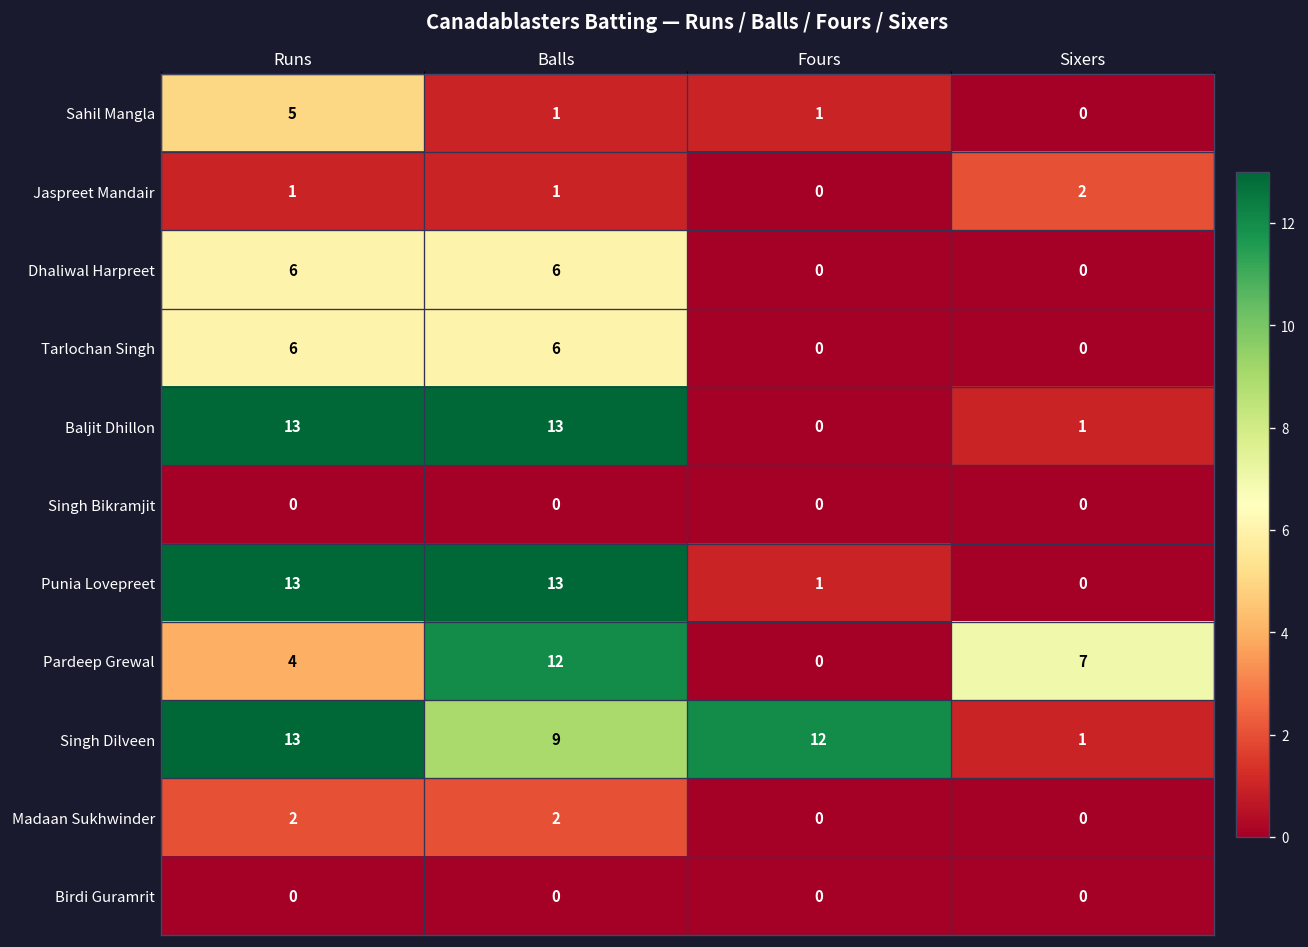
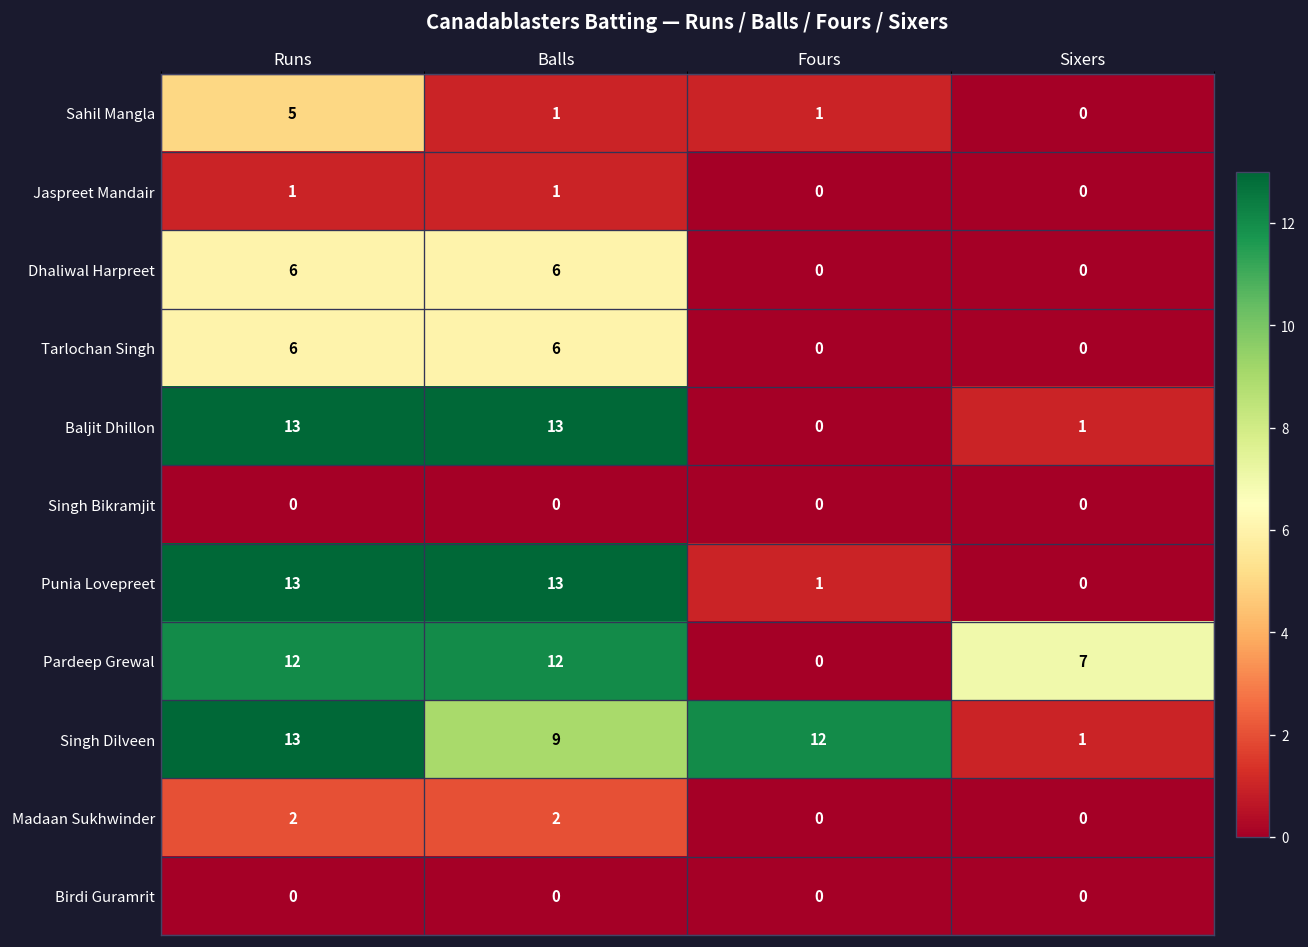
Jaspreet Mandair, Sixers: 2 -> 0
Pardeep Grewal, Runs: 4 -> 12
